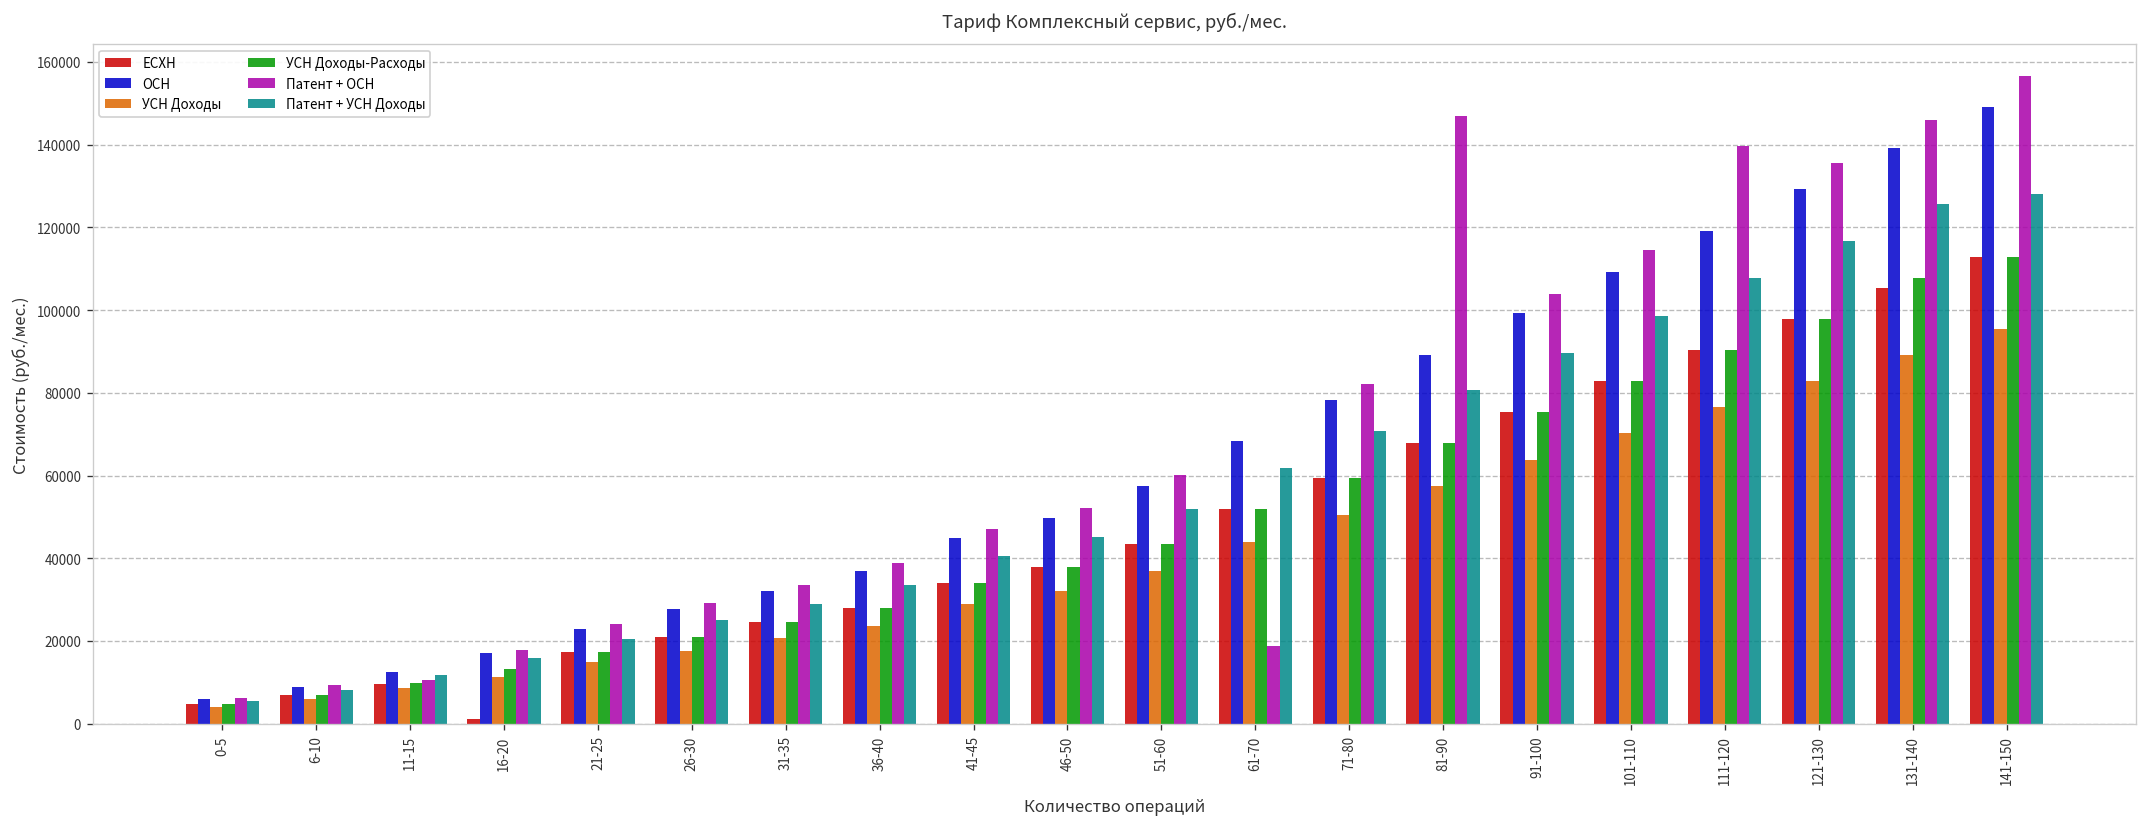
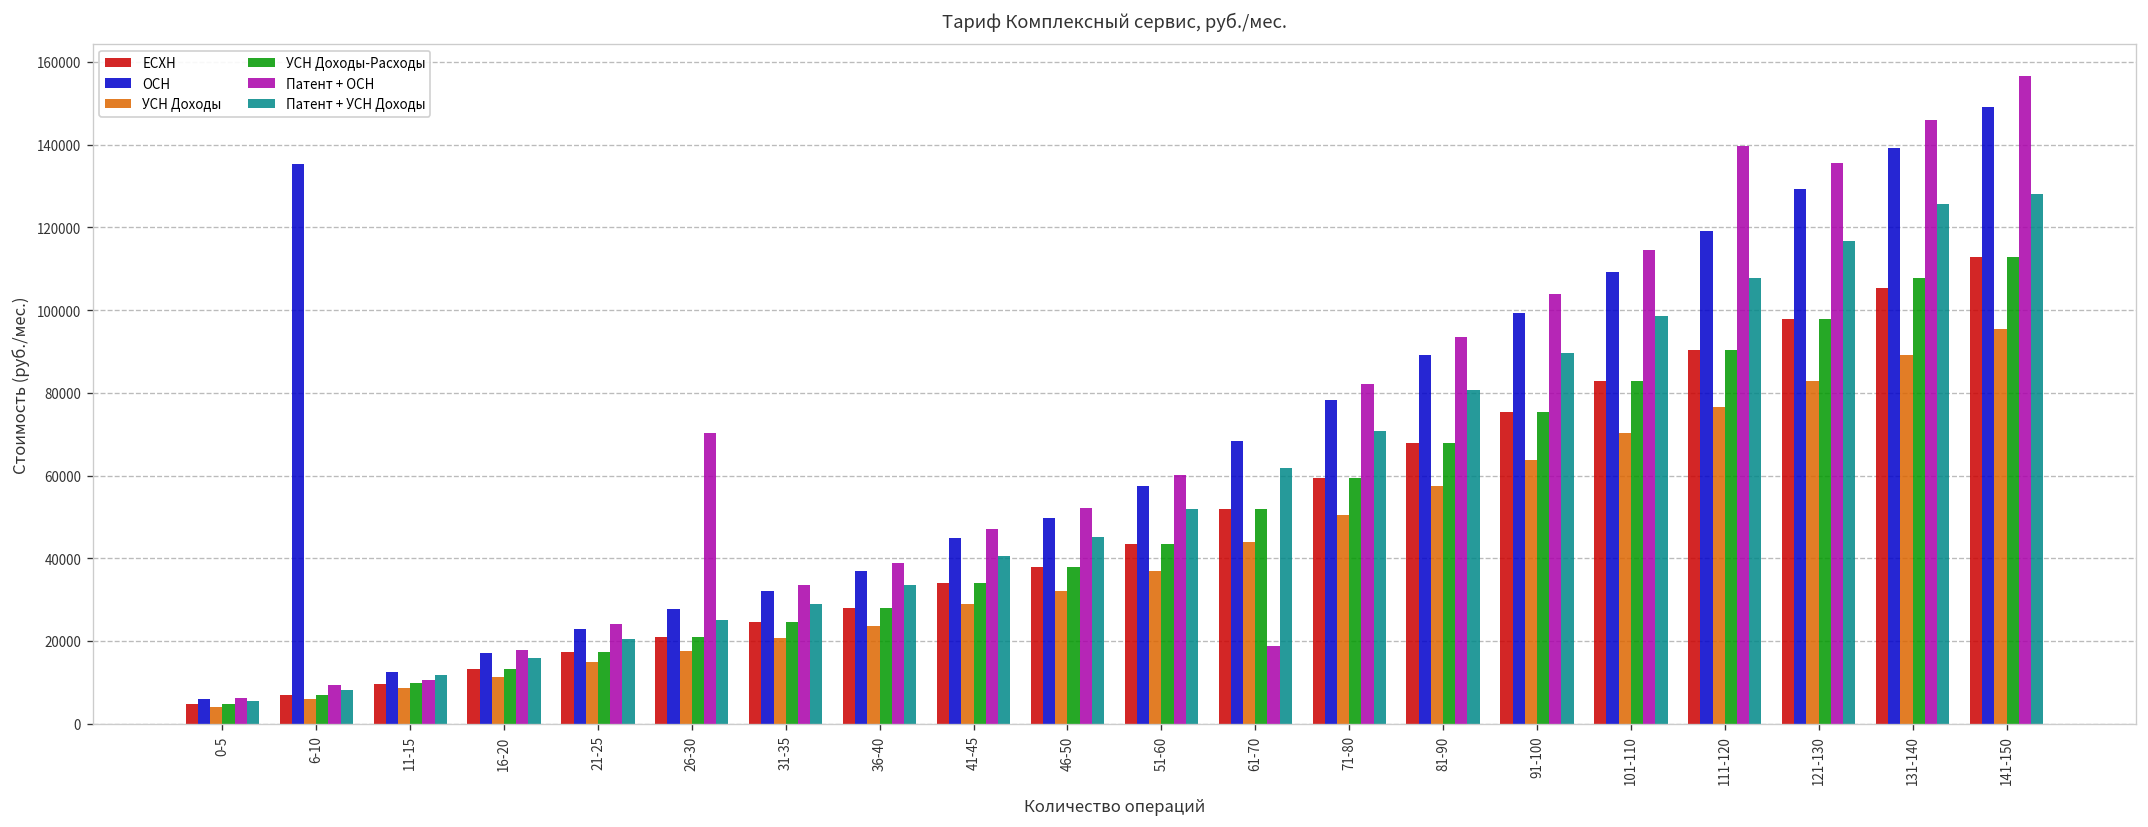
ОСН, 6-10: 9000 -> 135000
ЕСХН, 16-20: 1000 -> 13000
Патент + ОСН, 26-30: 29000 -> 70000
Патент + ОСН, 81-90: 147000 -> 93000
